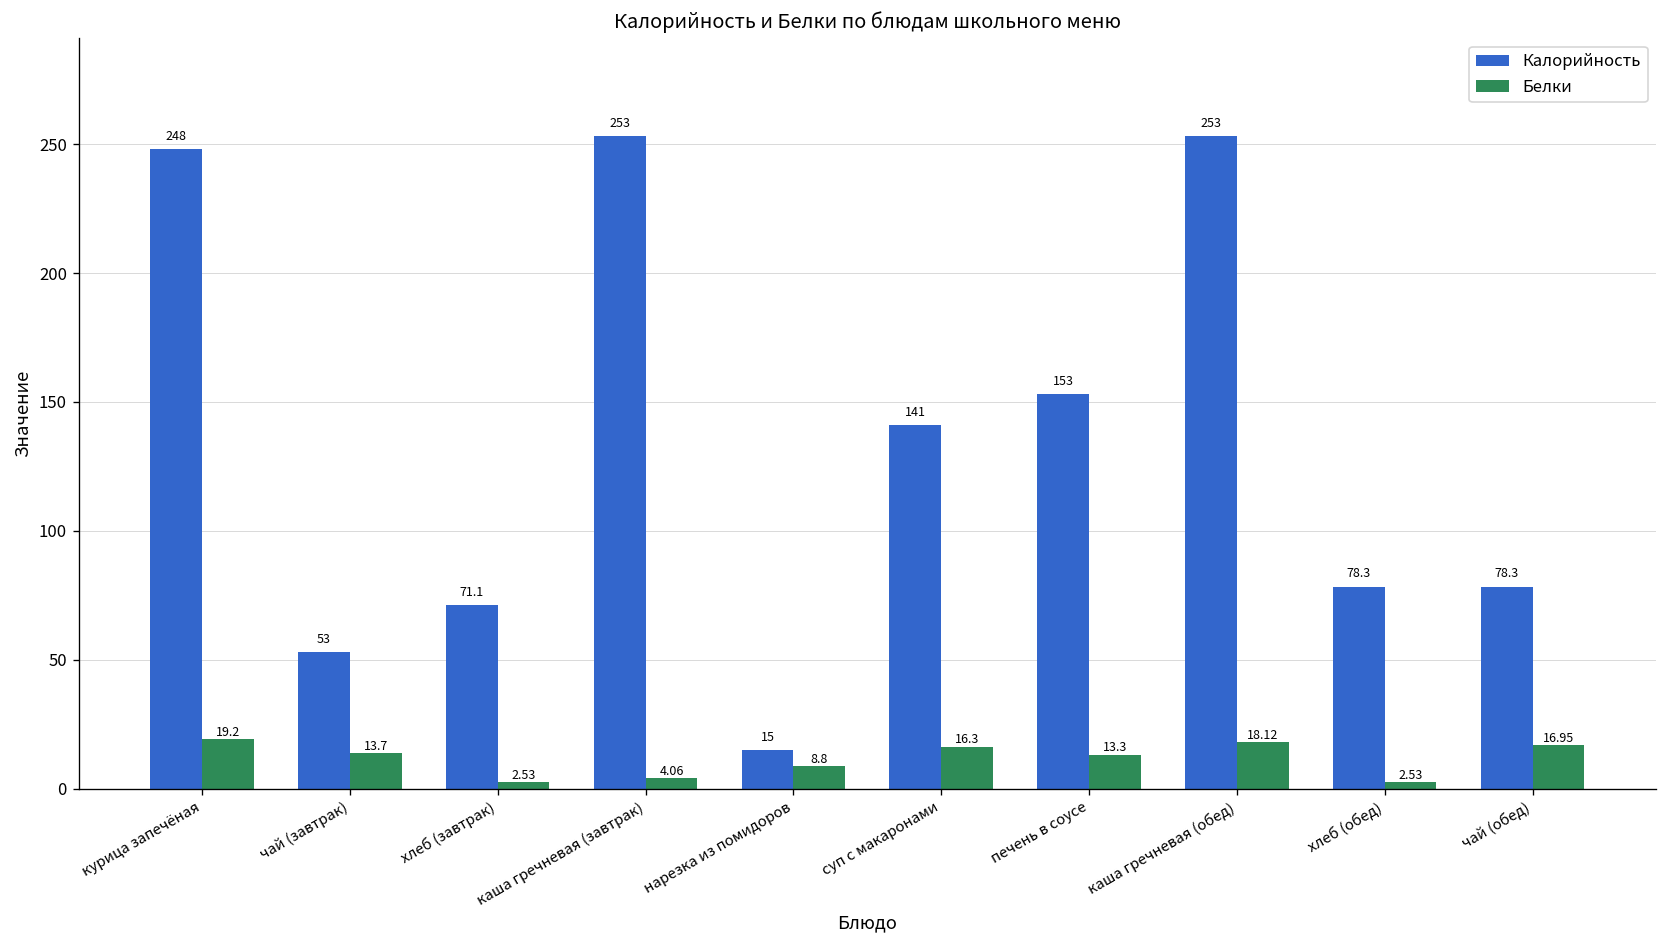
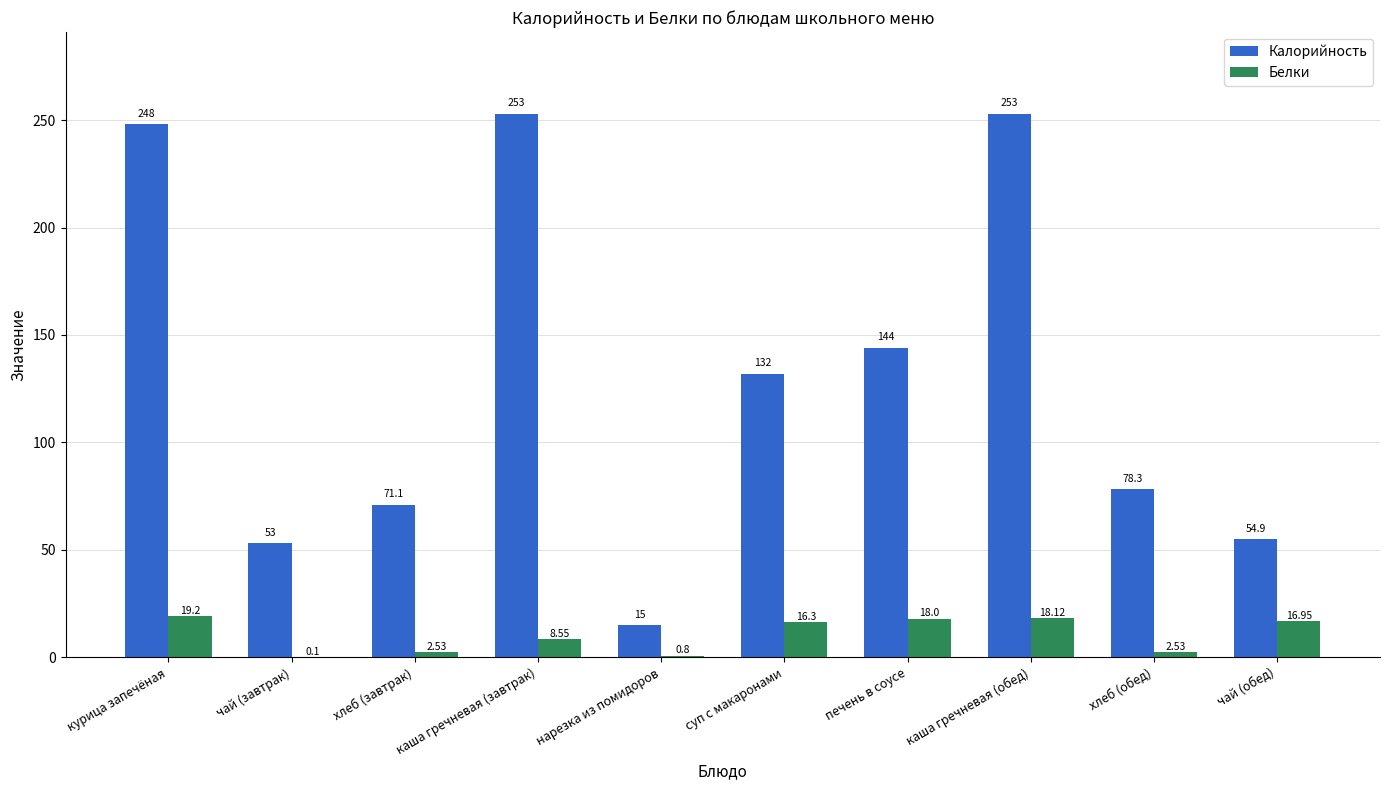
Белки, чай (завтрак): 13.7 -> 0.1
Белки, каша гречневая (завтрак): 4.06 -> 8.55
Белки, нарезка из помидоров: 8.8 -> 0.8
Калорийность, суп с макаронами: 141 -> 132
Калорийность, печень в соусе: 153 -> 144
Белки, печень в соусе: 13.3 -> 18.0
Калорийность, чай (обед): 78.3 -> 54.9
